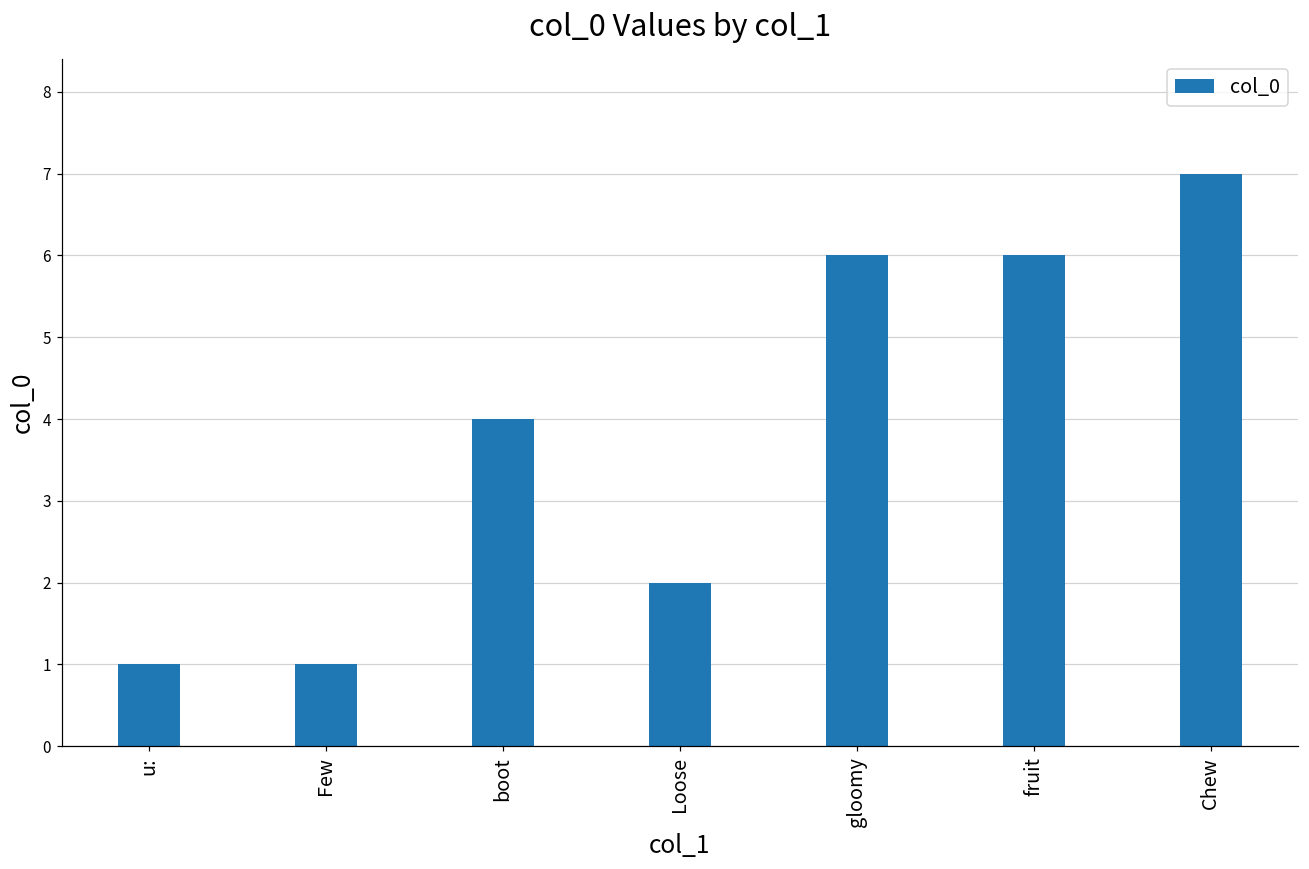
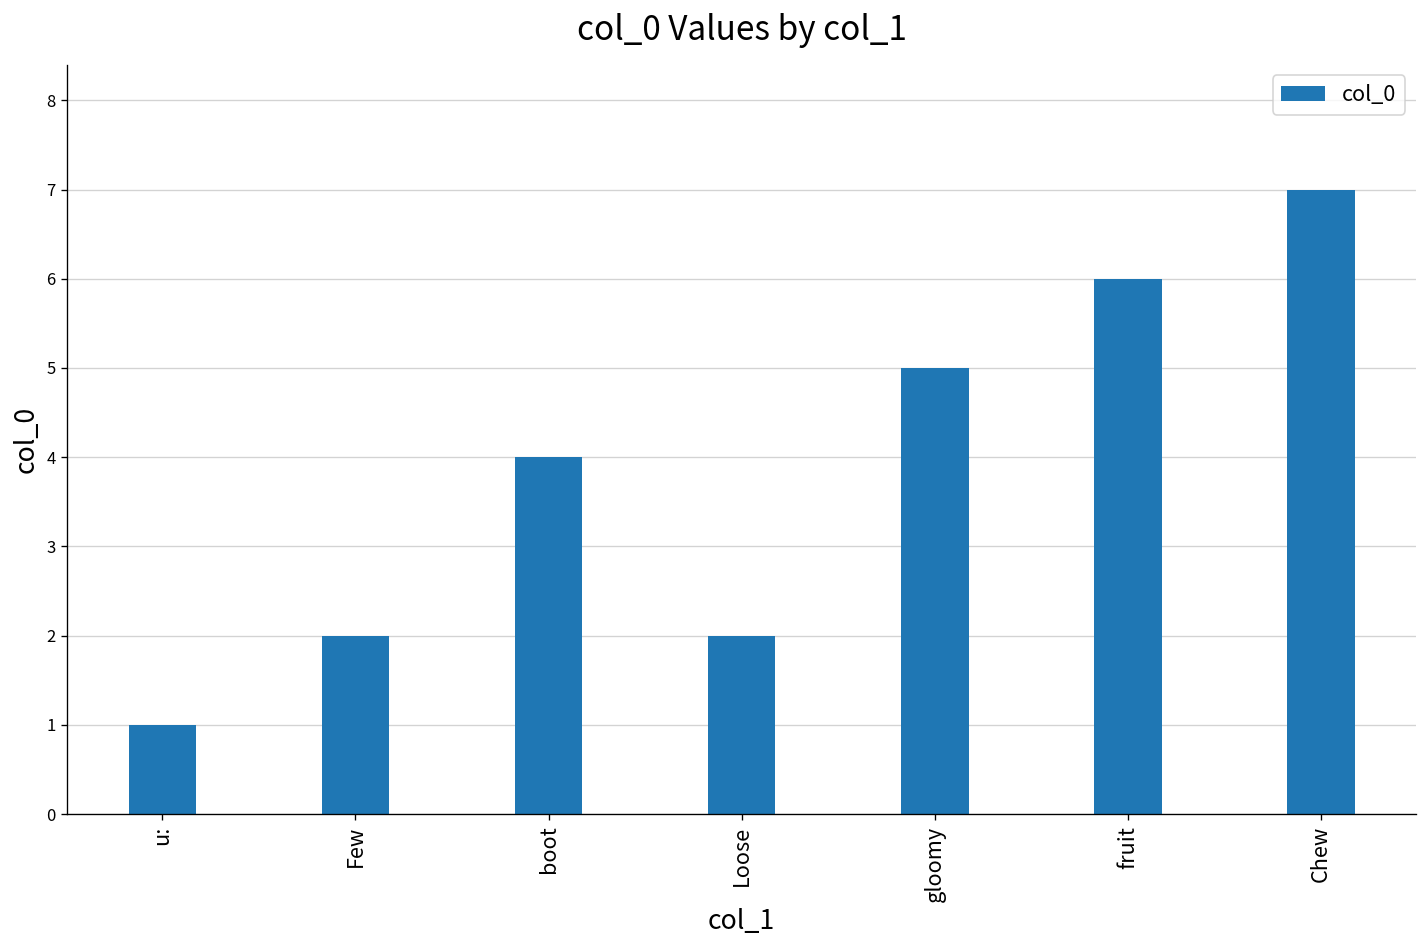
Few: 1 -> 2
gloomy: 6 -> 5
